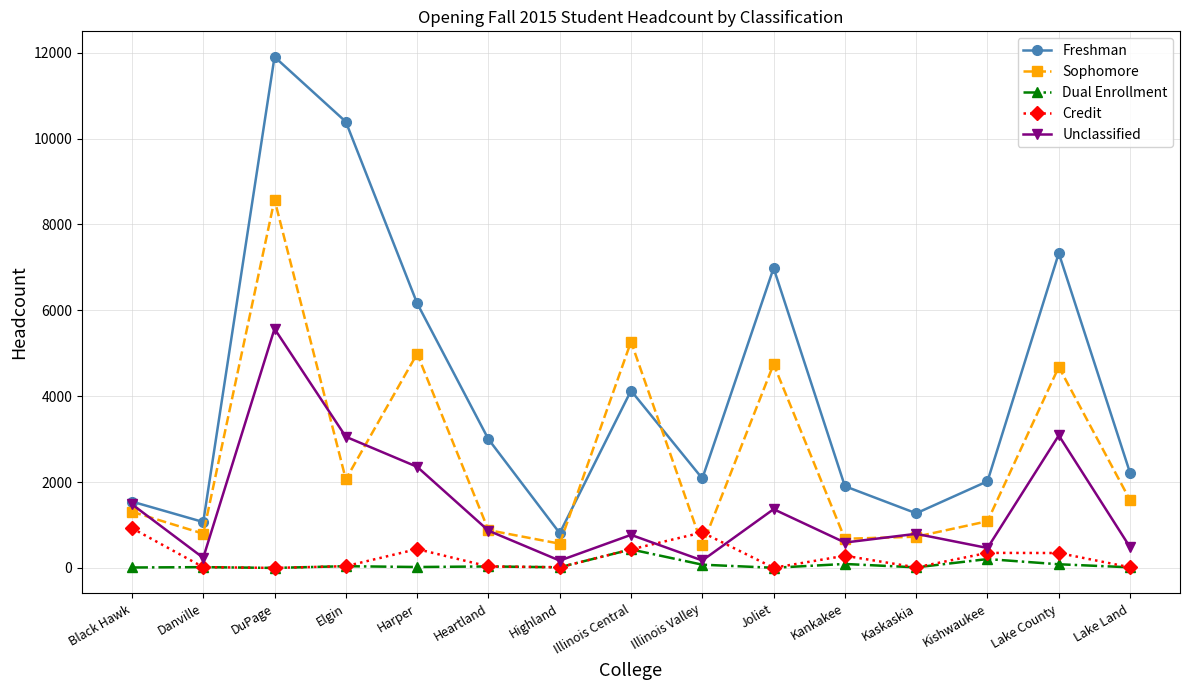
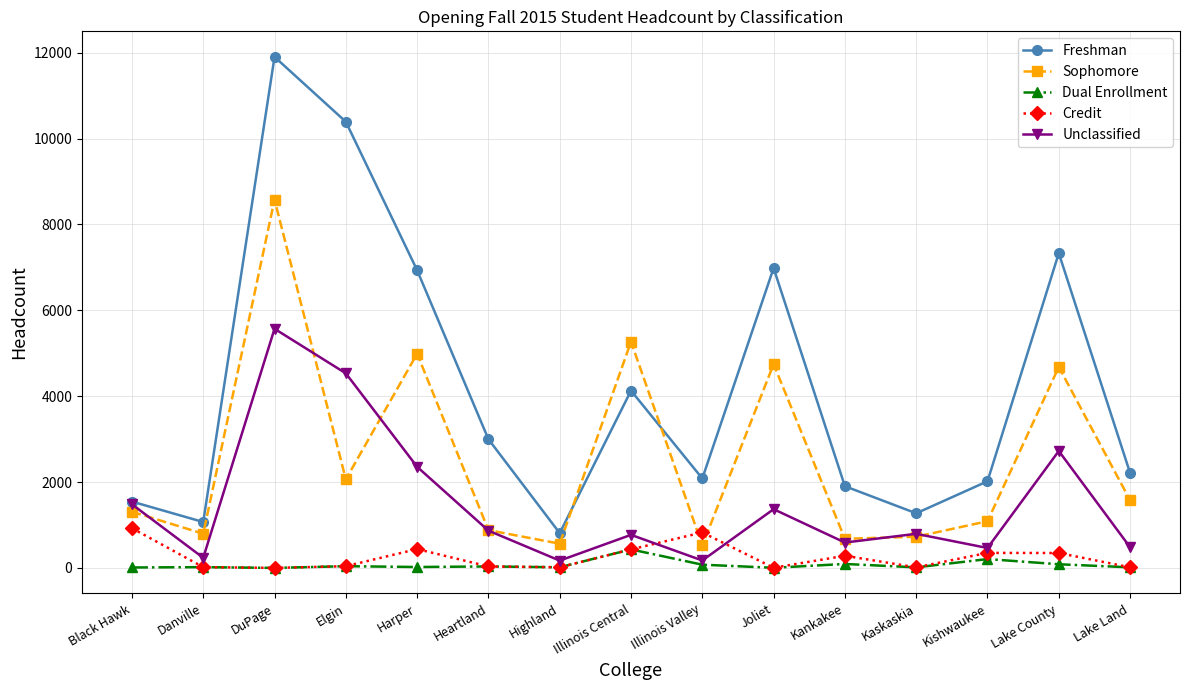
Unclassified, Elgin: 3100 -> 4500
Freshman, Harper: 6200 -> 6900
Unclassified, Lake County: 3100 -> 2700
